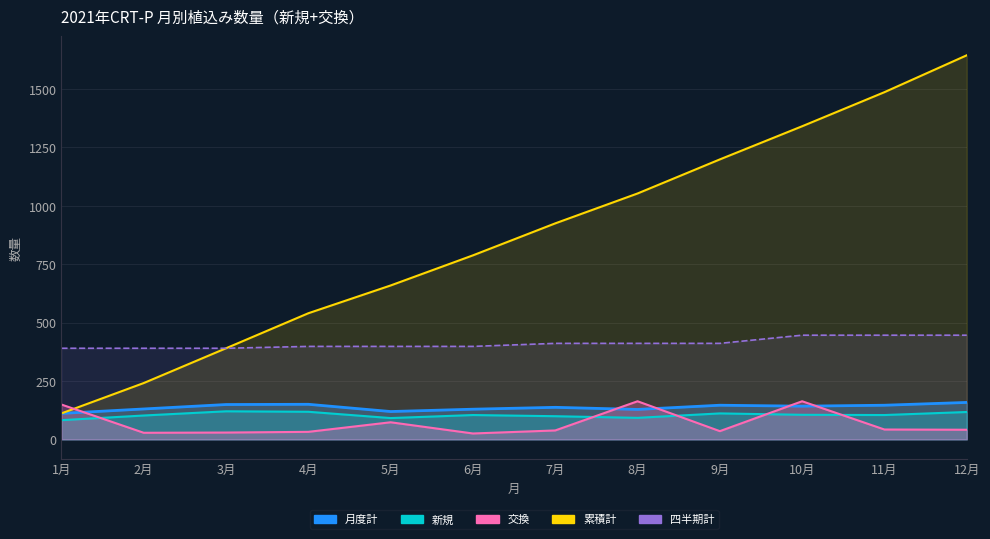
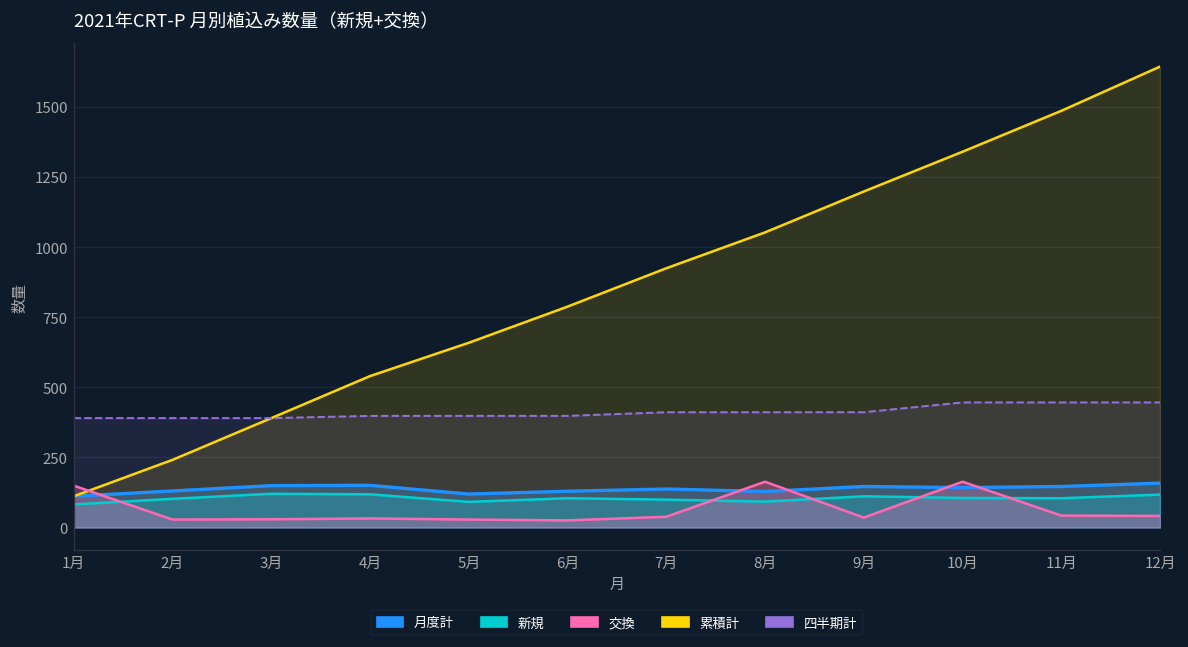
交換, 5月: 70 -> 30
